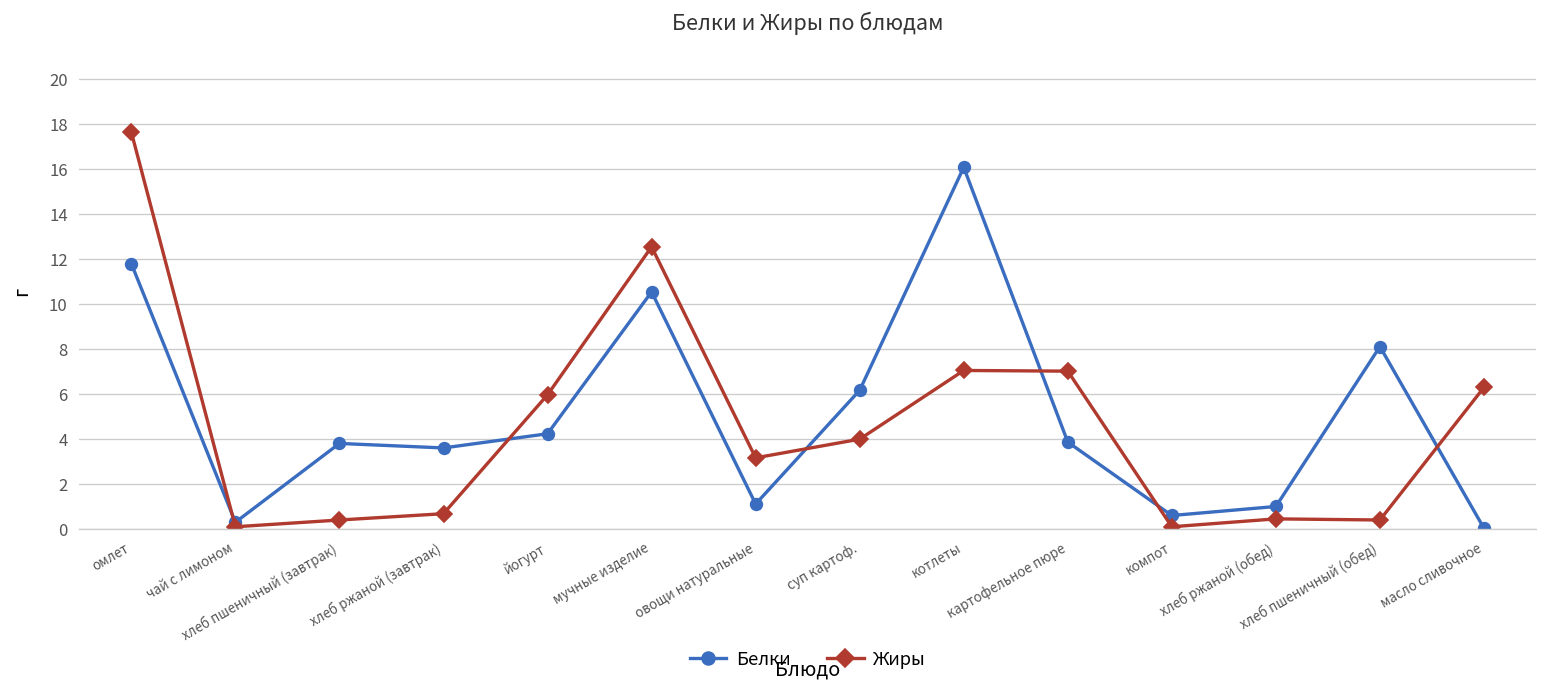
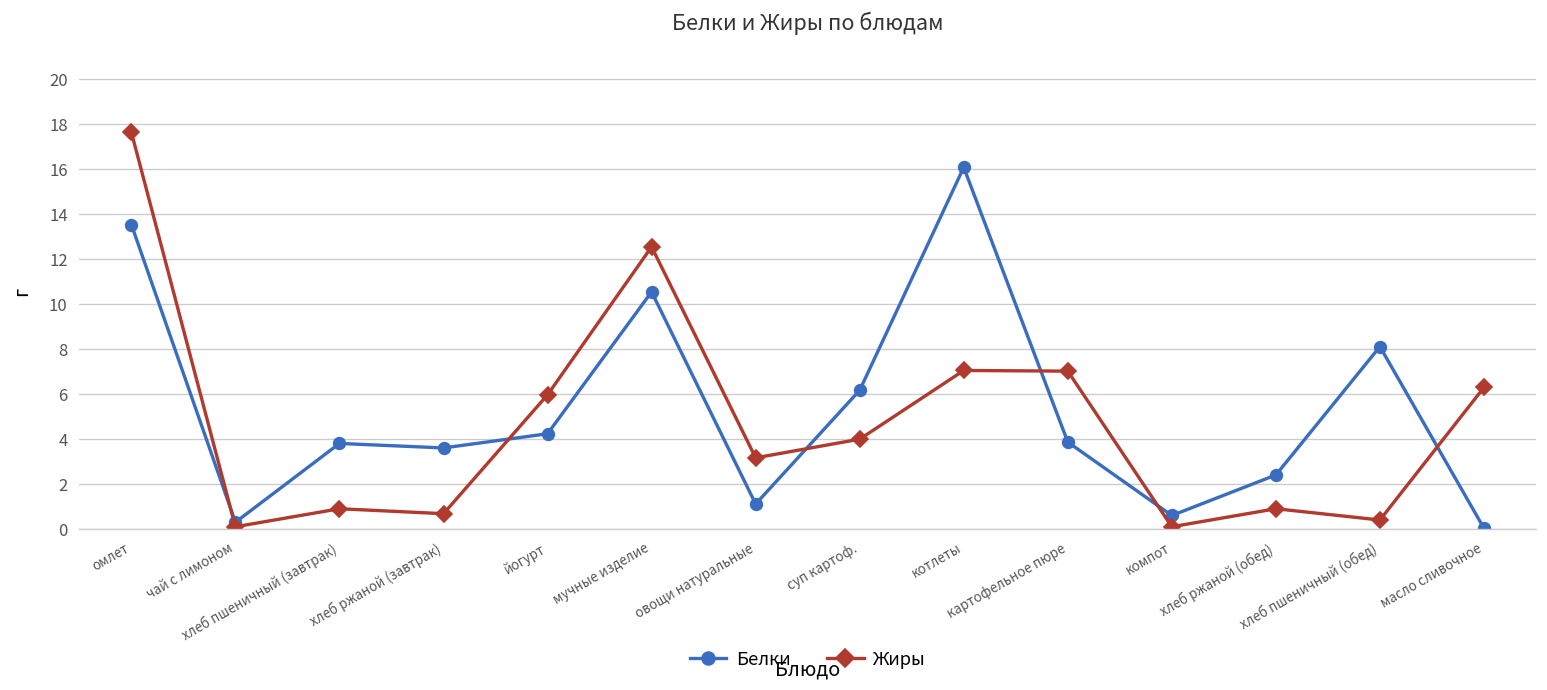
Белки, омлет: 11.8 -> 13.5
Жиры, хлеб пшеничный (завтрак): 0.4 -> 0.9
Белки, хлеб ржаной (обед): 1.0 -> 2.4
Жиры, хлеб ржаной (обед): 0.5 -> 0.9
